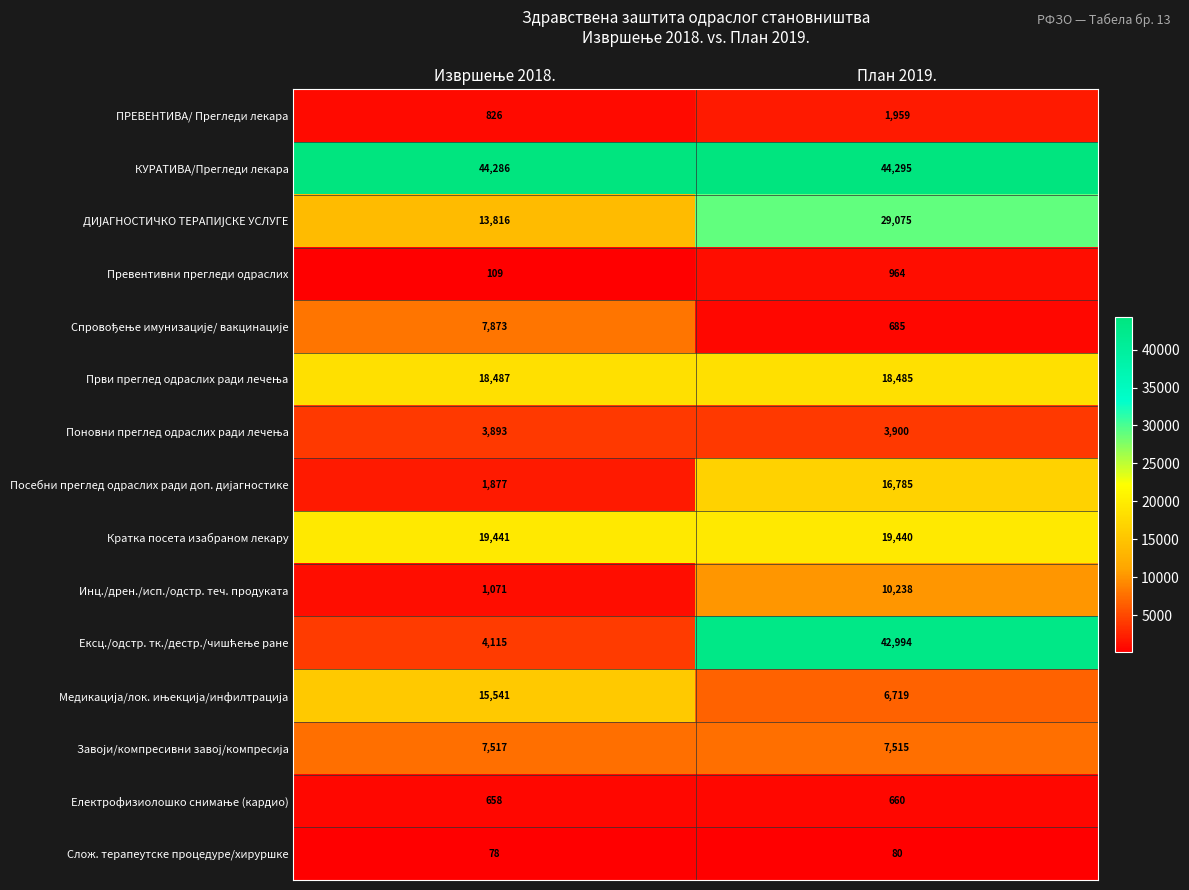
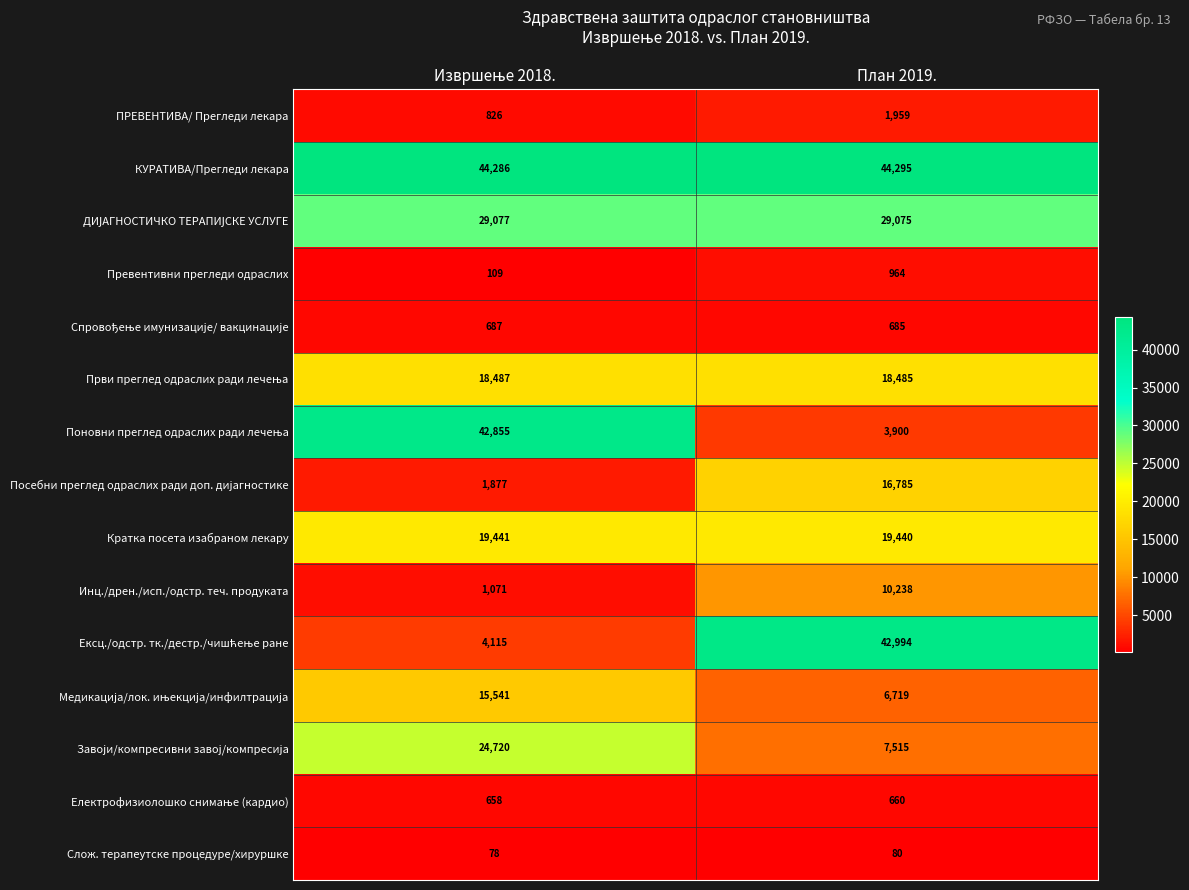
ДИЈАГНОСТИЧКО ТЕРАПИЈСКЕ УСЛУГЕ, Извршење 2018.: 13,816 -> 29,077
Спровођење имунизације/ вакцинације, Извршење 2018.: 7,873 -> 687
Поновни преглед одраслих ради лечења, Извршење 2018.: 3,893 -> 42,855
Завоји/компресивни завој/компресија, Извршење 2018.: 7,517 -> 24,720
